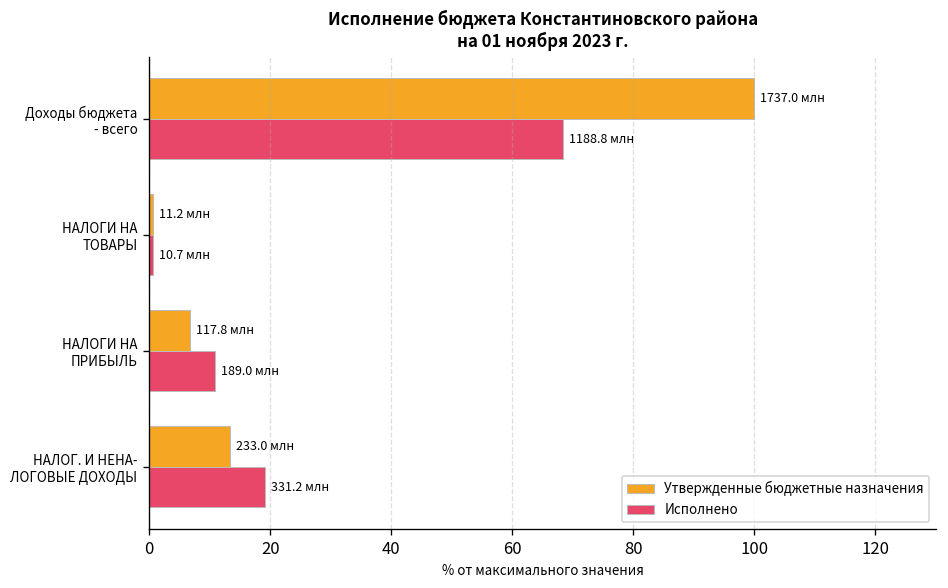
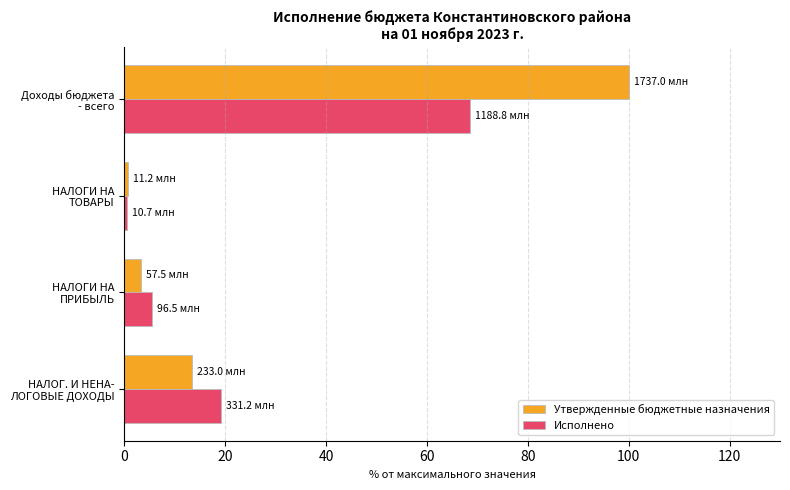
Утвержденные бюджетные назначения, НАЛОГИ НА ПРИБЫЛЬ: 117.8 -> 57.5
Исполнено, НАЛОГИ НА ПРИБЫЛЬ: 189.0 -> 96.5
